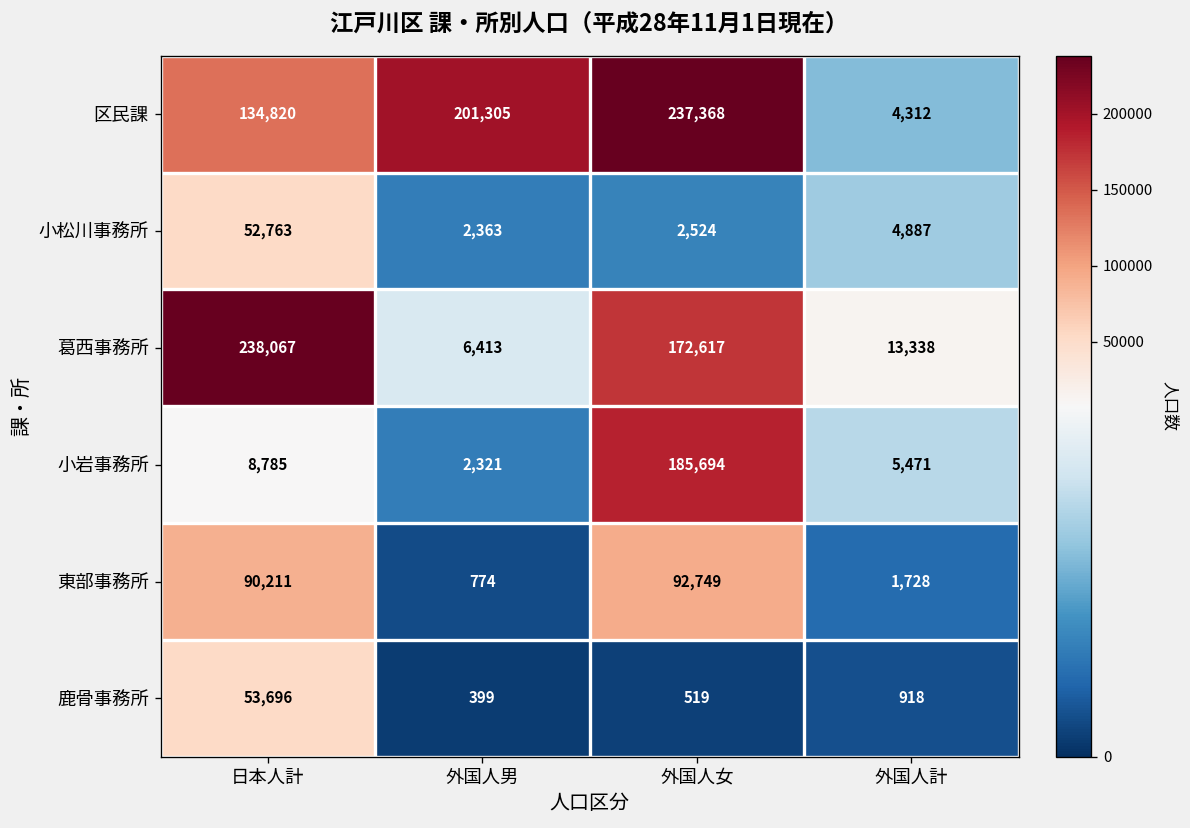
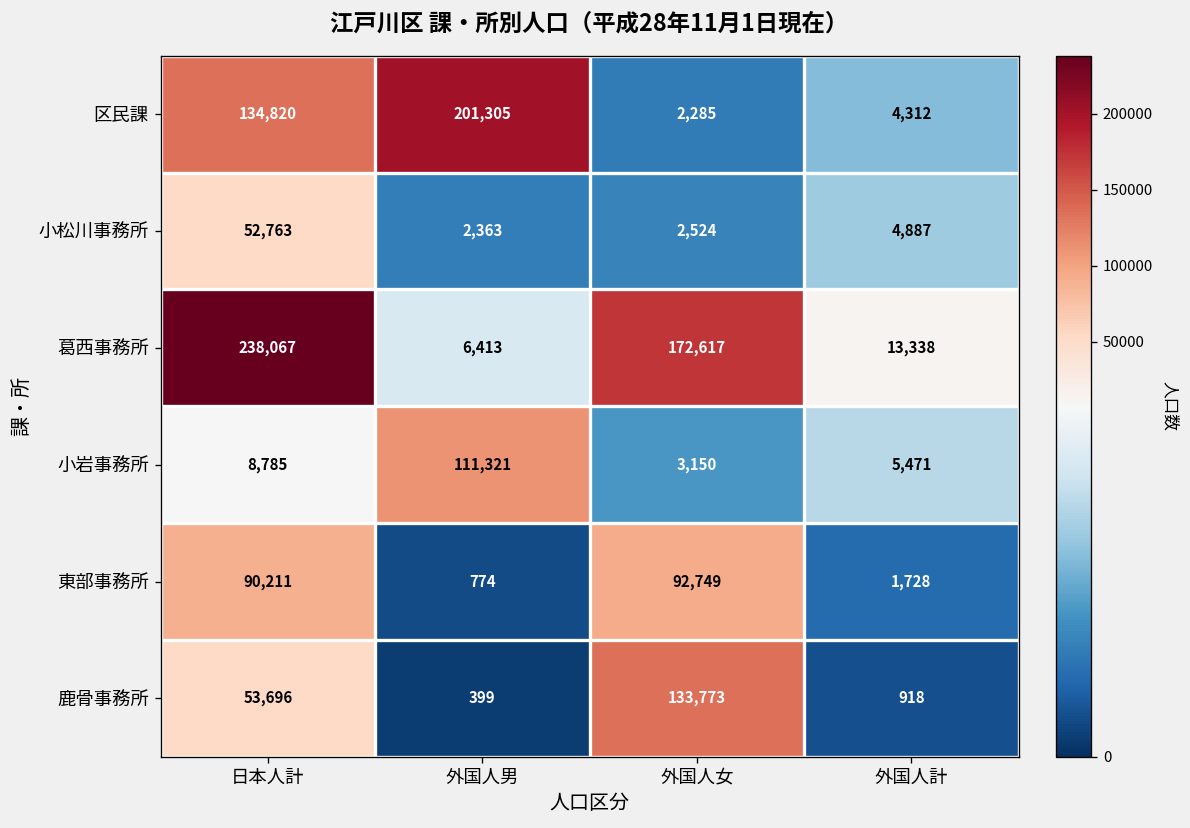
区民課, 外国人女: 237,368 -> 2,285
小岩事務所, 外国人男: 2,321 -> 111,321
小岩事務所, 外国人女: 185,694 -> 3,150
鹿骨事務所, 外国人女: 519 -> 133,773
